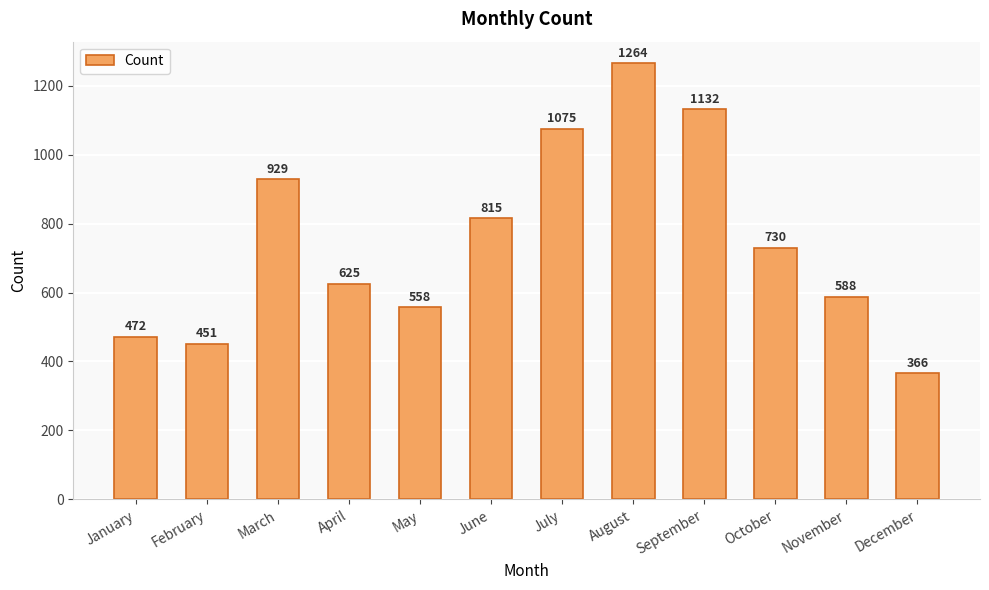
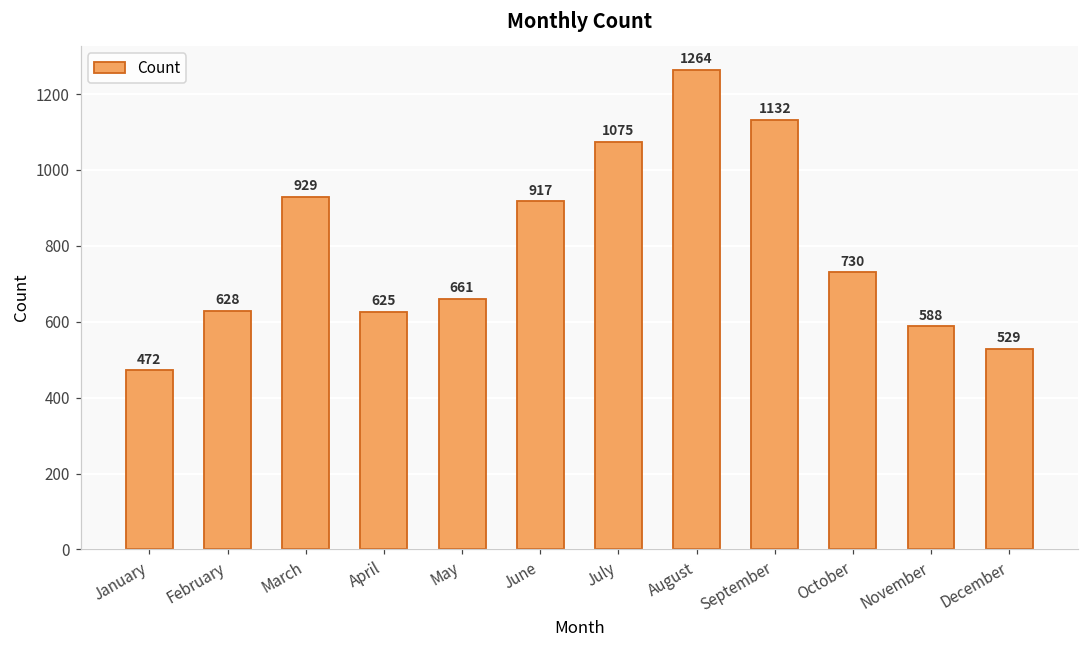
February: 451 -> 628
May: 558 -> 661
June: 815 -> 917
December: 366 -> 529
